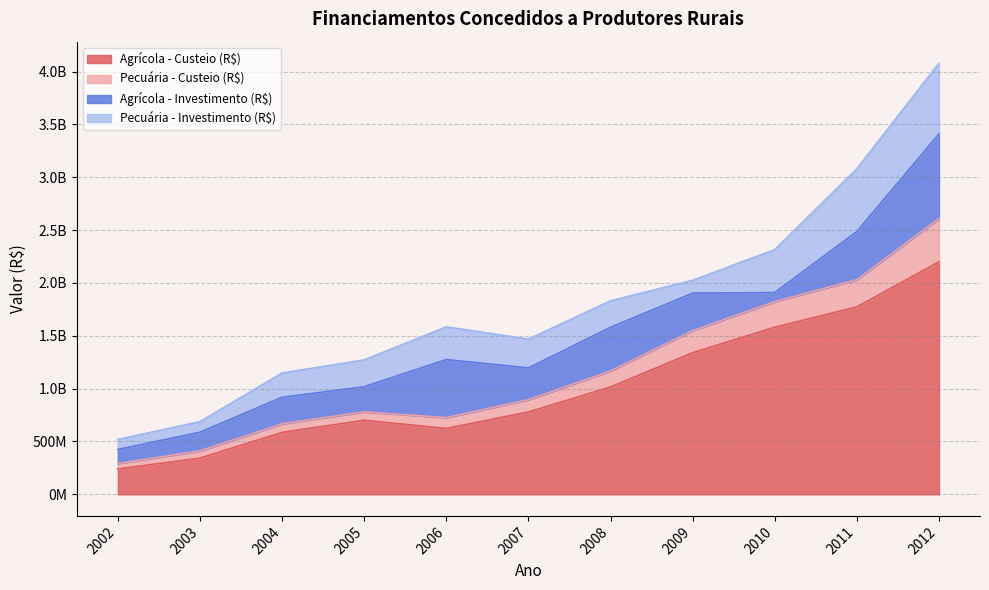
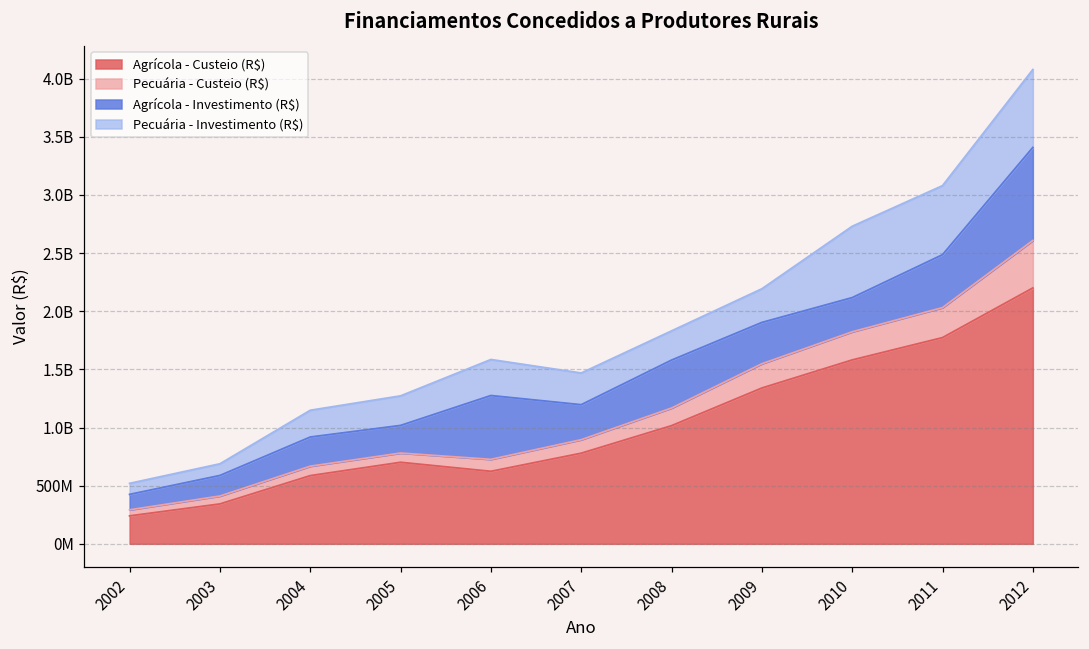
Pecuária - Investimento (R$), 2009: 120000000 -> 290000000
Agrícola - Investimento (R$), 2010: 90000000 -> 290000000
Pecuária - Investimento (R$), 2010: 410000000 -> 610000000
